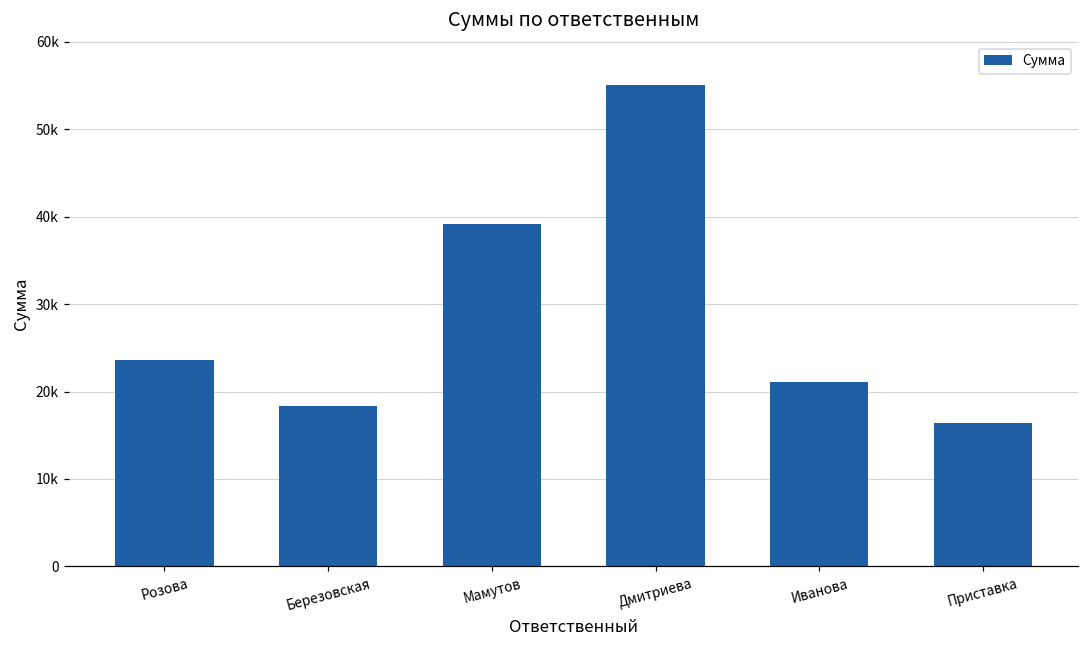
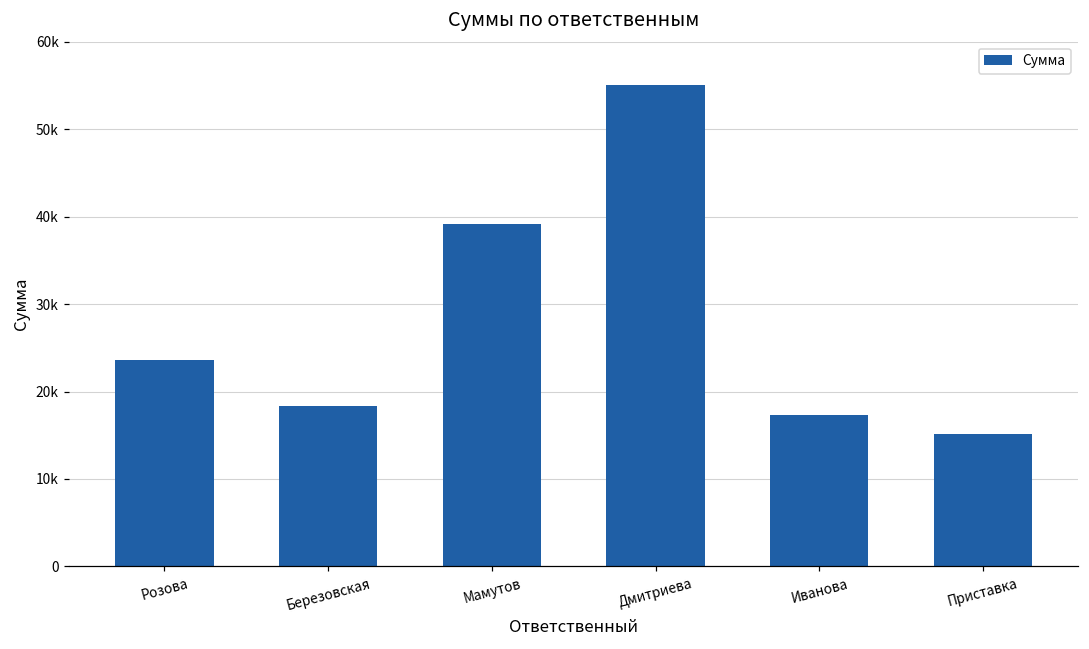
Иванова: 21000 -> 17000
Приставка: 16000 -> 15000
